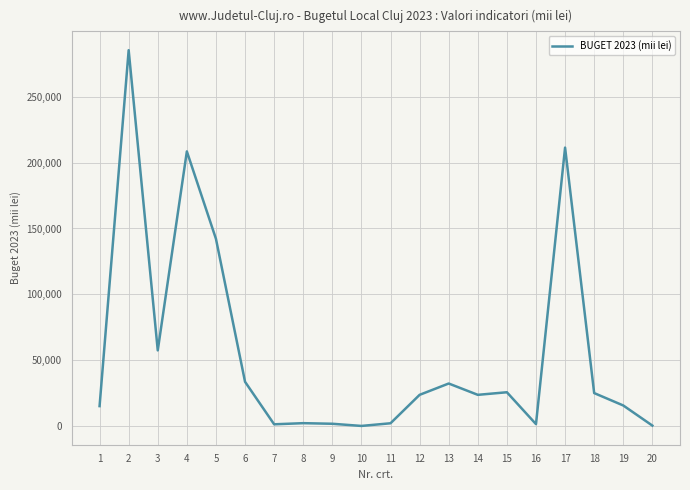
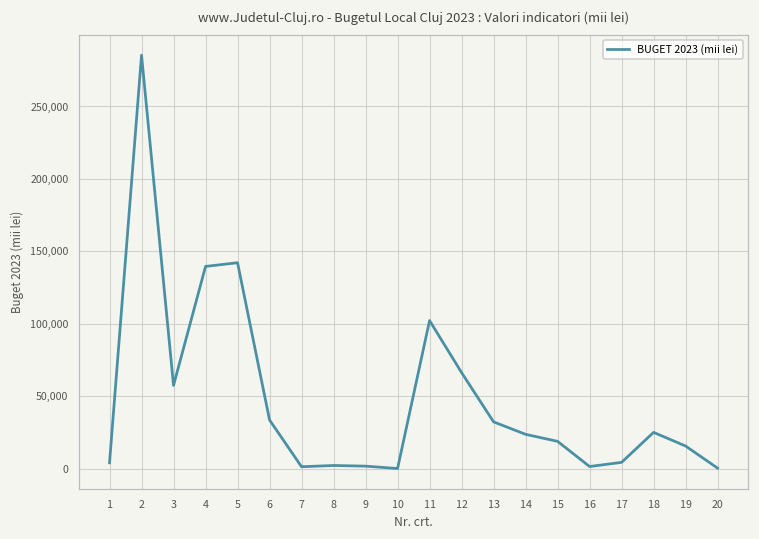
1: 15,000 -> 4,000
4: 209,000 -> 140,000
11: 2,000 -> 102,000
12: 24,000 -> 66,000
15: 26,000 -> 19,000
17: 211,000 -> 4,000
